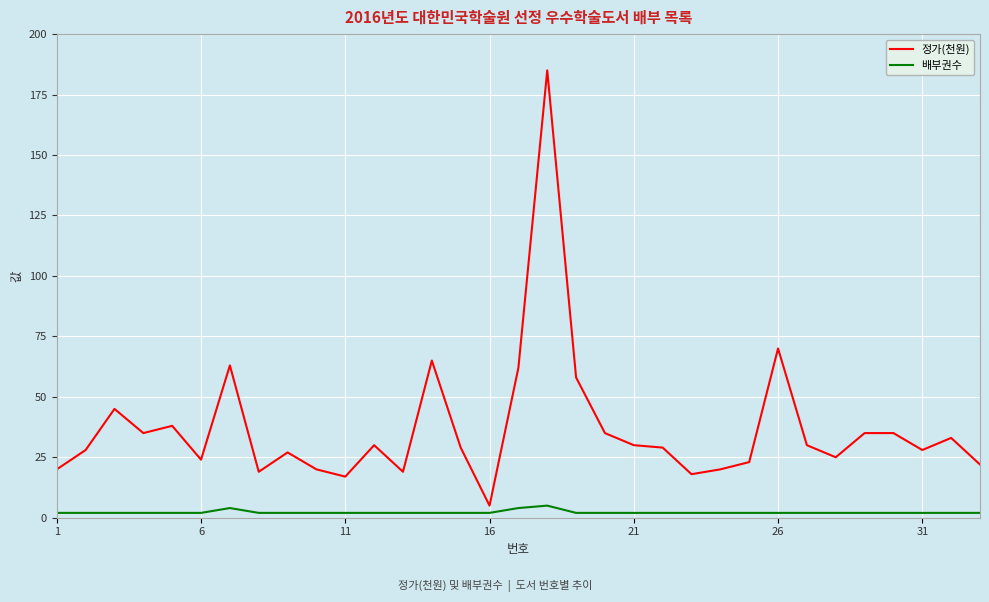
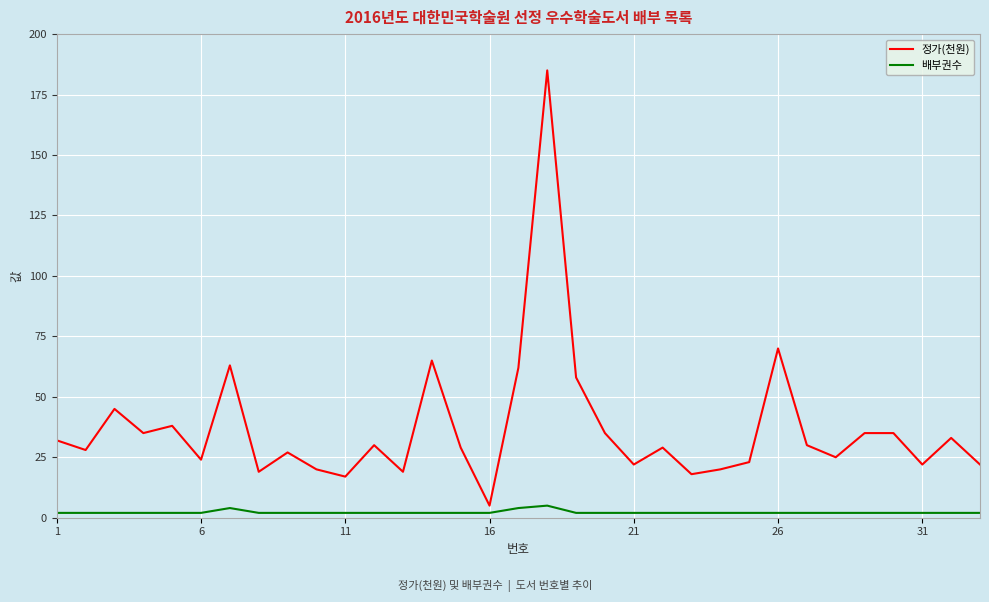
정가(천원), 1: 20 -> 32
정가(천원), 21: 30 -> 22
정가(천원), 31: 28 -> 22
